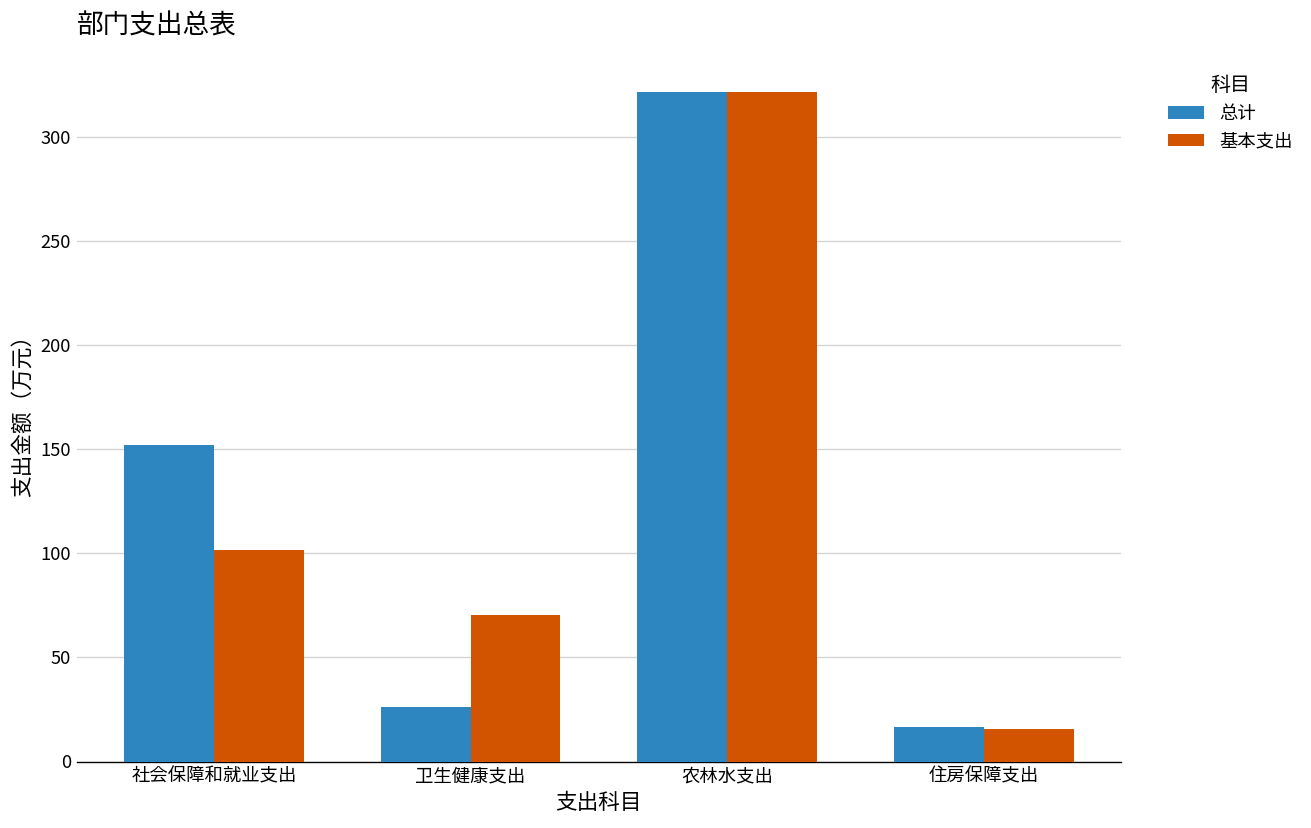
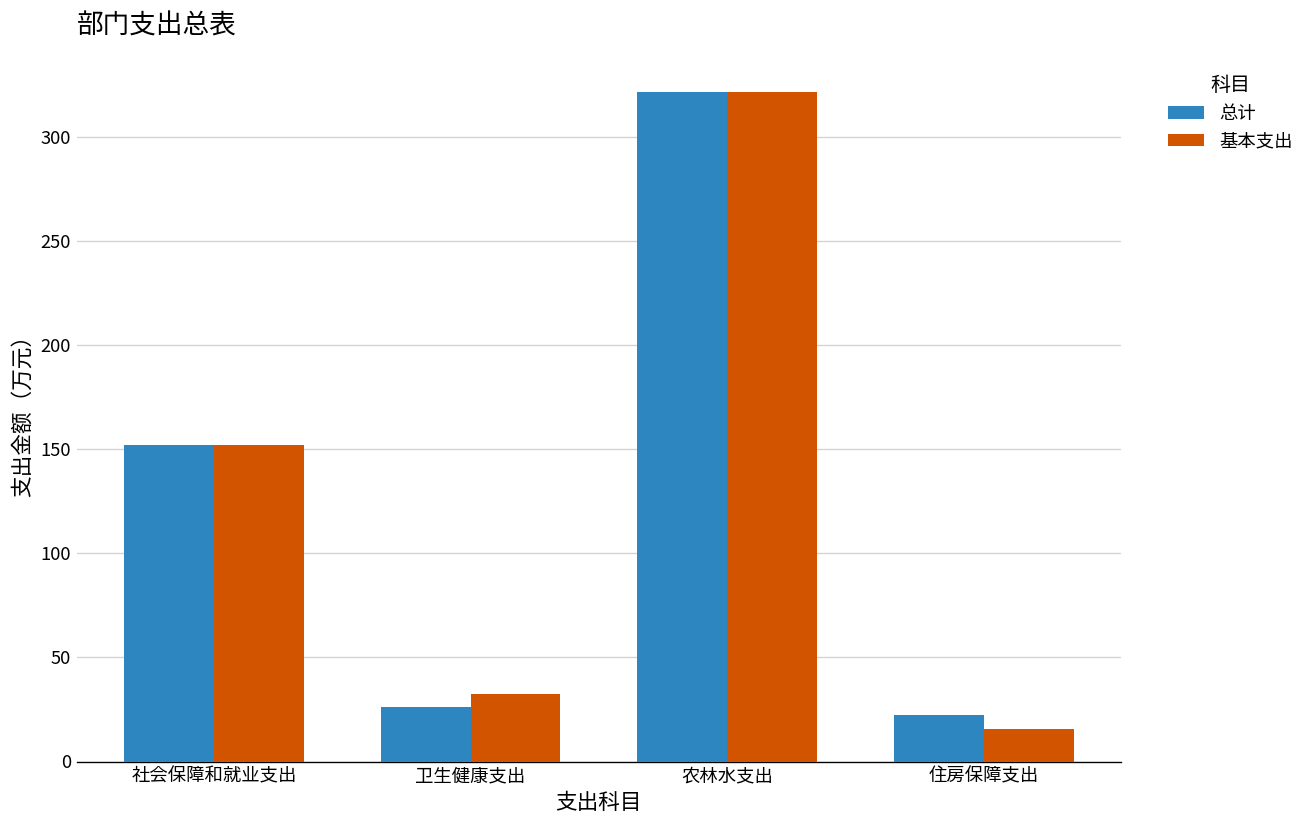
基本支出, 社会保障和就业支出: 101 -> 152
基本支出, 卫生健康支出: 70 -> 33
总计, 住房保障支出: 17 -> 22
